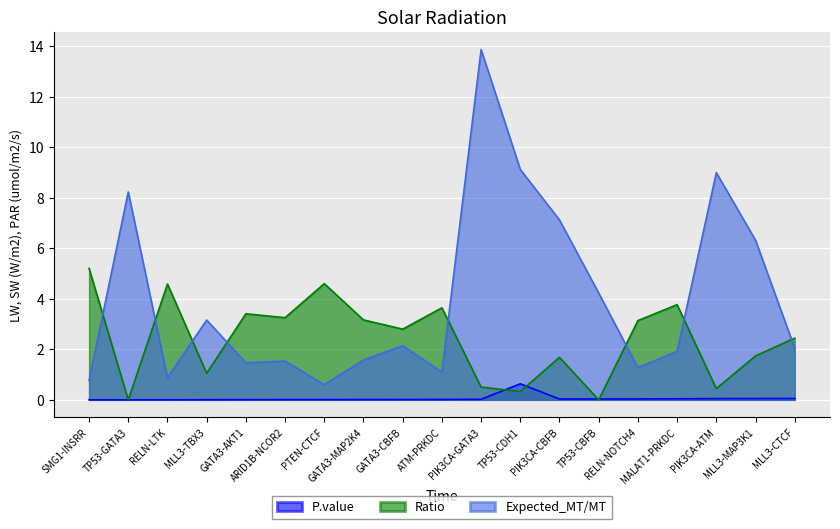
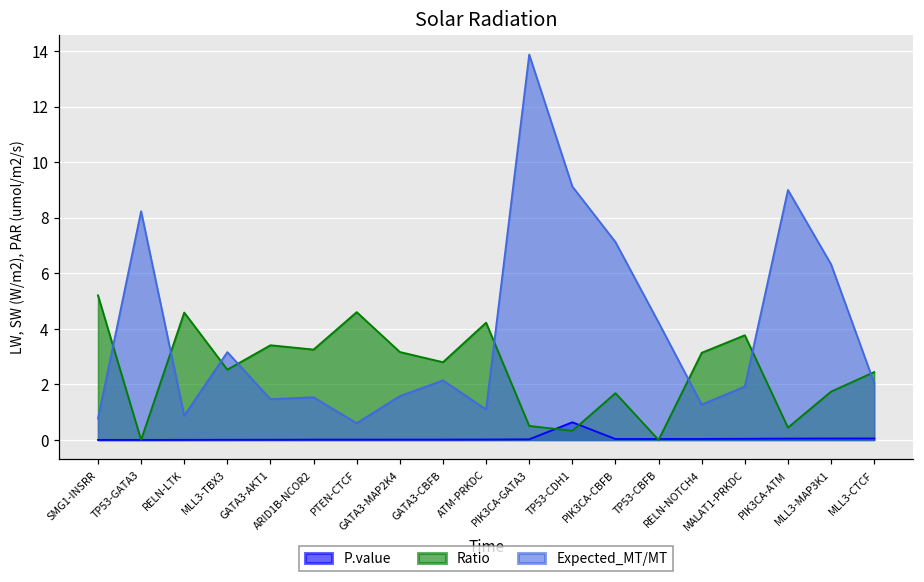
Ratio, MLL3-TBX3: 1.1 -> 2.5
Ratio, ATM-PRKDC: 3.6 -> 4.2
